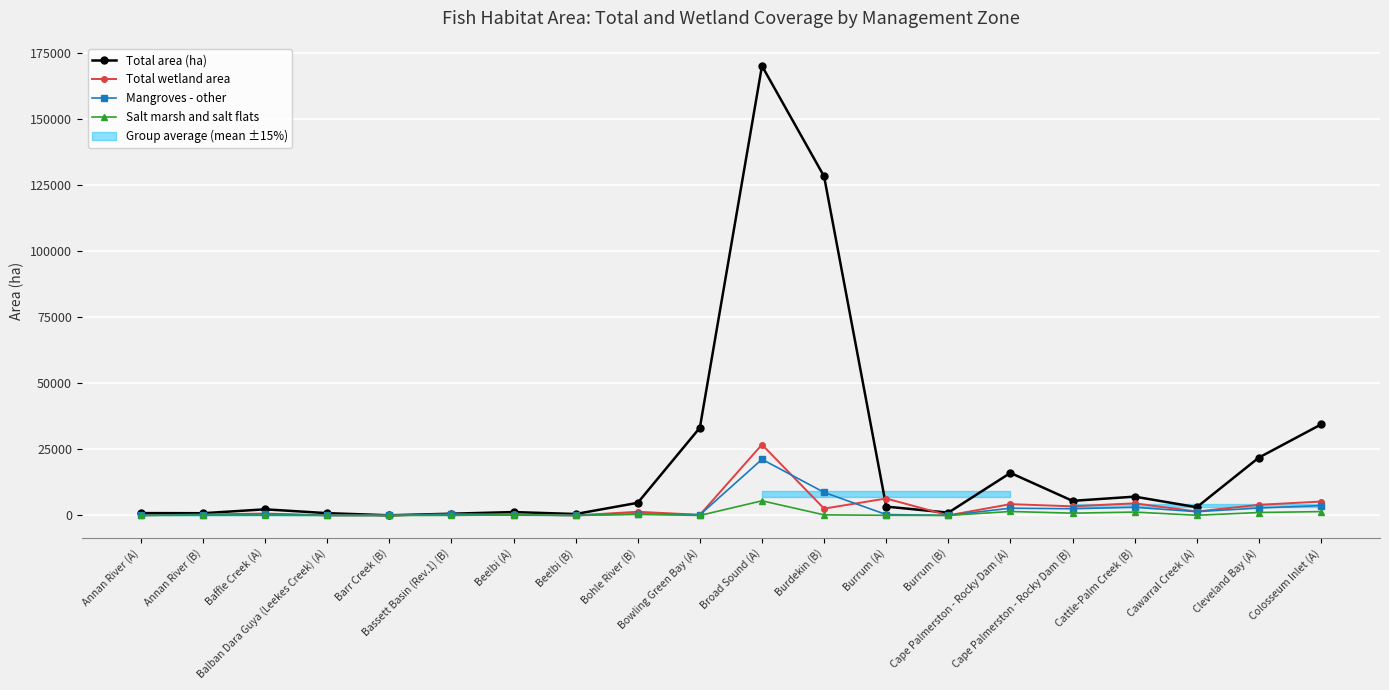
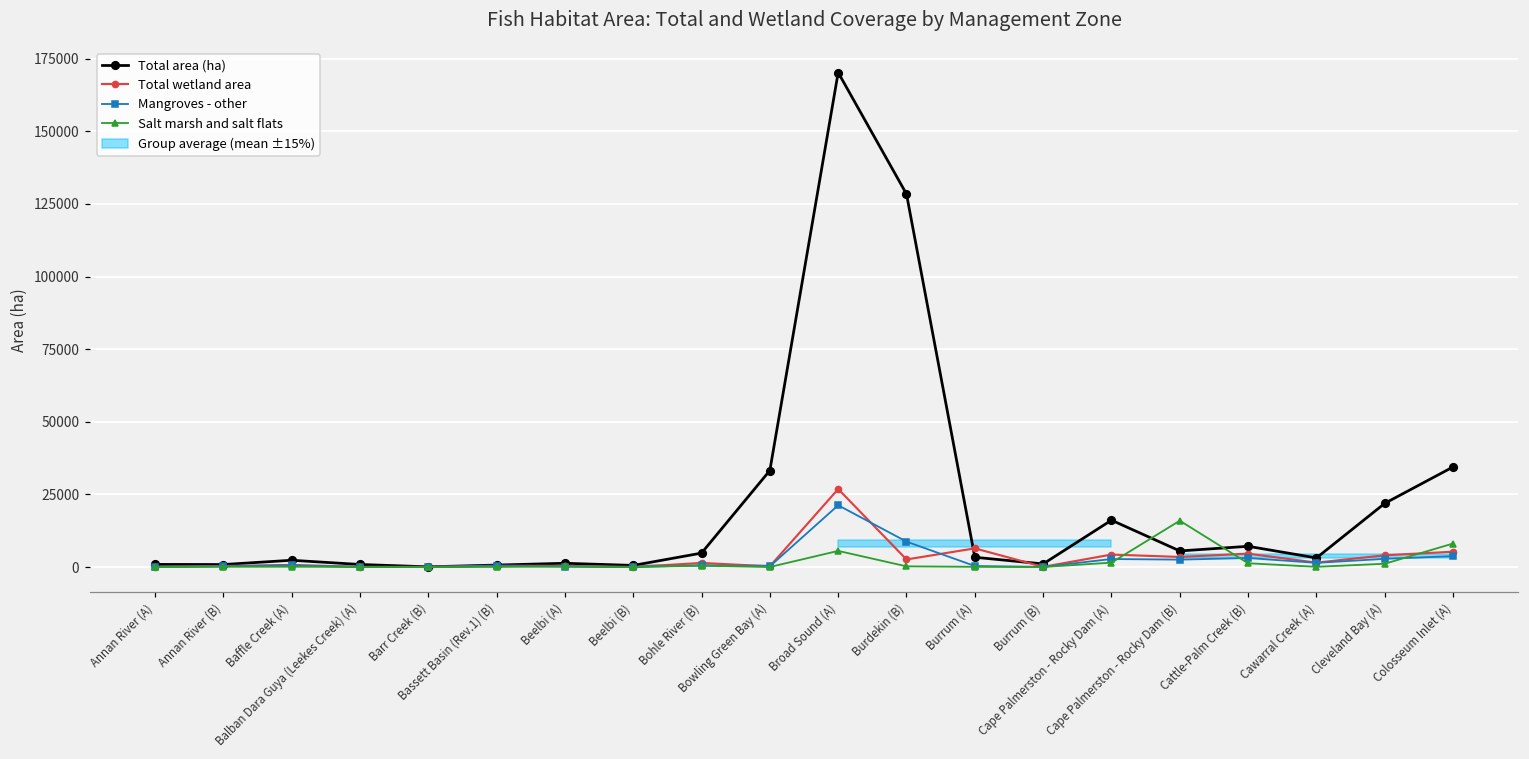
Salt marsh and salt flats, Cape Palmerston - Rocky Dam (B): 1000 -> 16000
Salt marsh and salt flats, Colosseum Inlet (A): 1000 -> 8000
